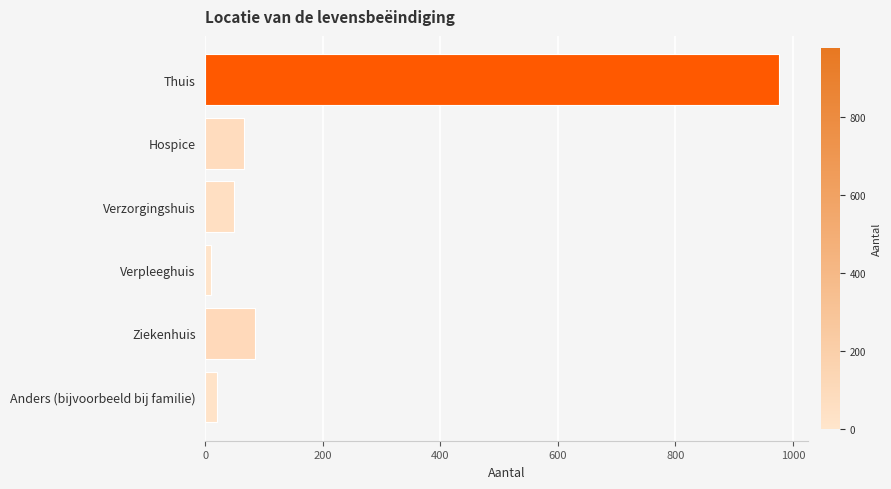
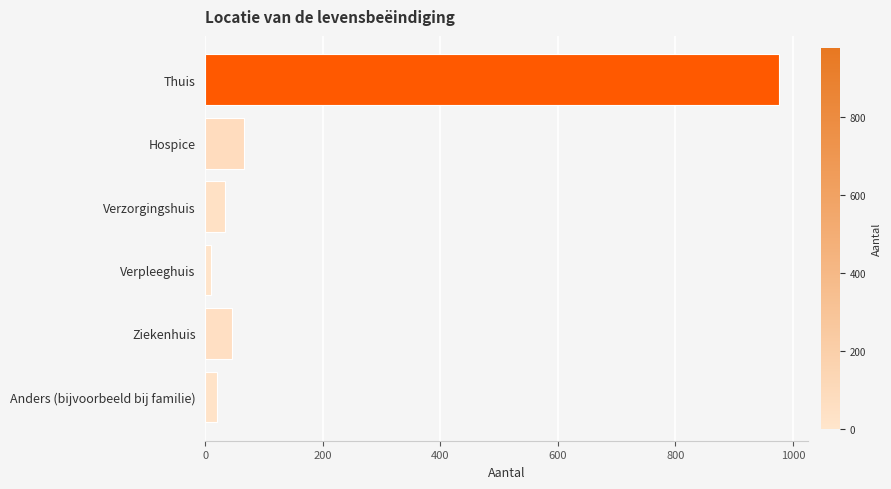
Verzorgingshuis: 50 -> 30
Ziekenhuis: 90 -> 50
